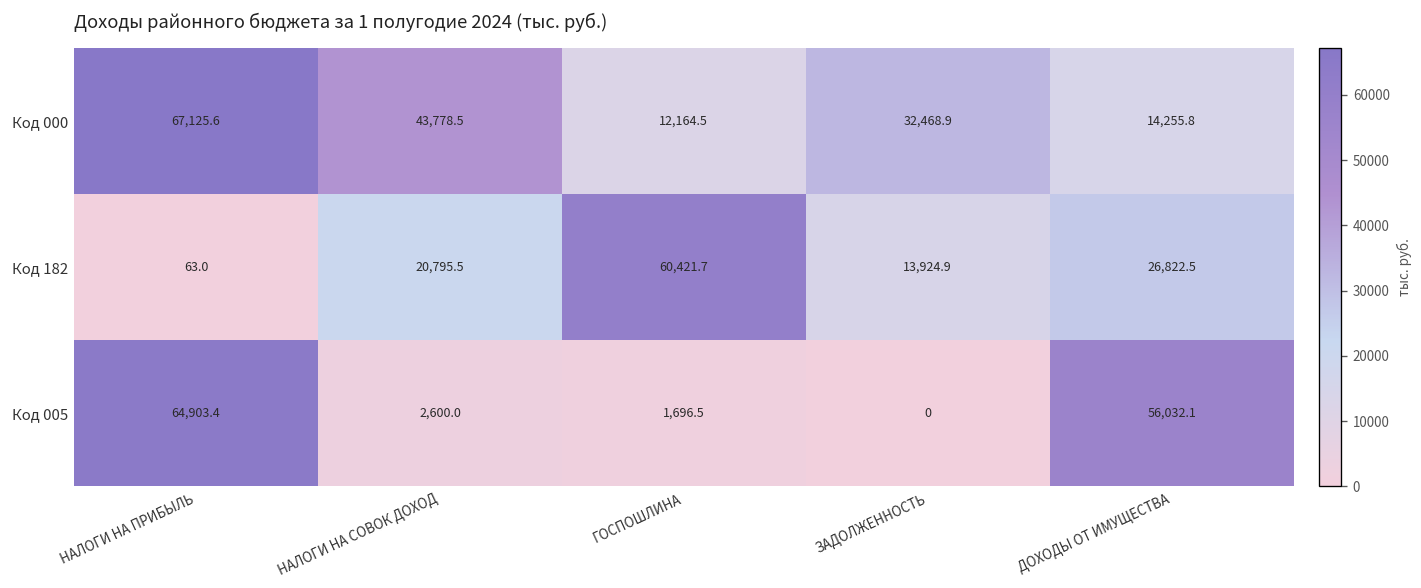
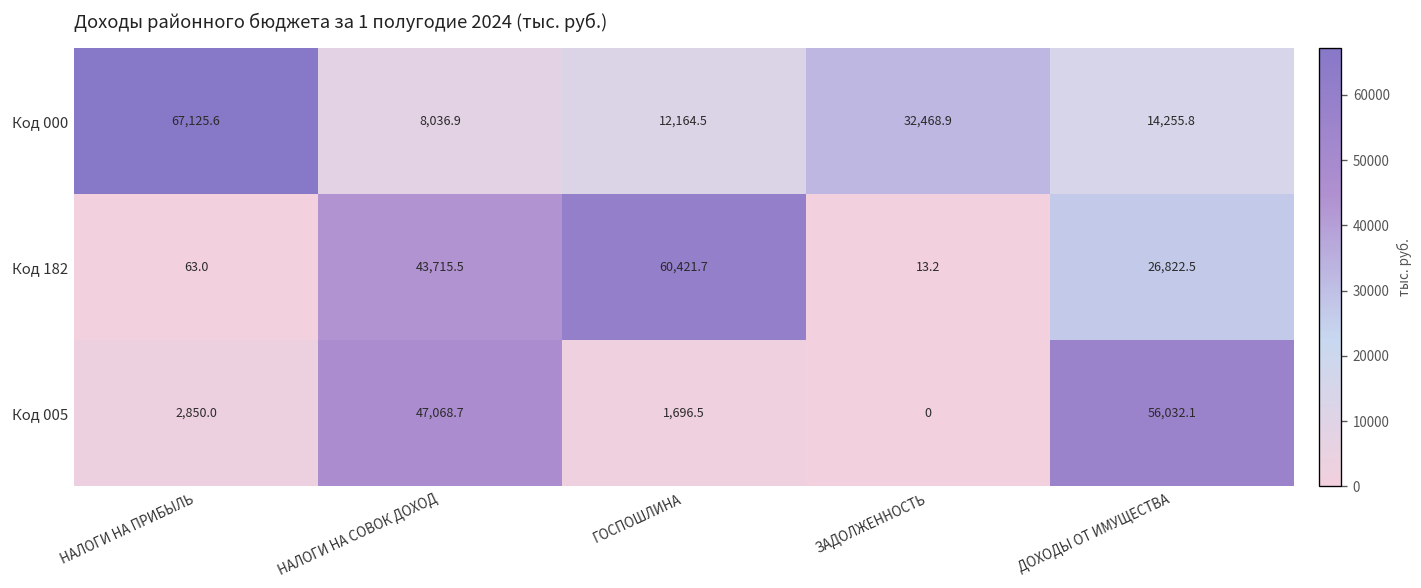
Код 000, НАЛОГИ НА СОВОК ДОХОД: 43,778.5 -> 8,036.9
Код 182, НАЛОГИ НА СОВОК ДОХОД: 20,795.5 -> 43,715.5
Код 182, ЗАДОЛЖЕННОСТЬ: 13,924.9 -> 13.2
Код 005, НАЛОГИ НА ПРИБЫЛЬ: 64,903.4 -> 2,850.0
Код 005, НАЛОГИ НА СОВОК ДОХОД: 2,600.0 -> 47,068.7
